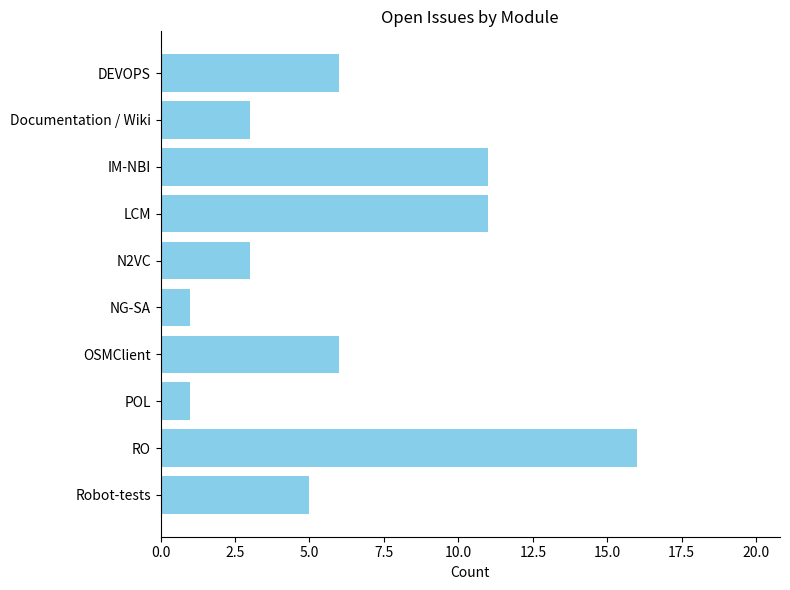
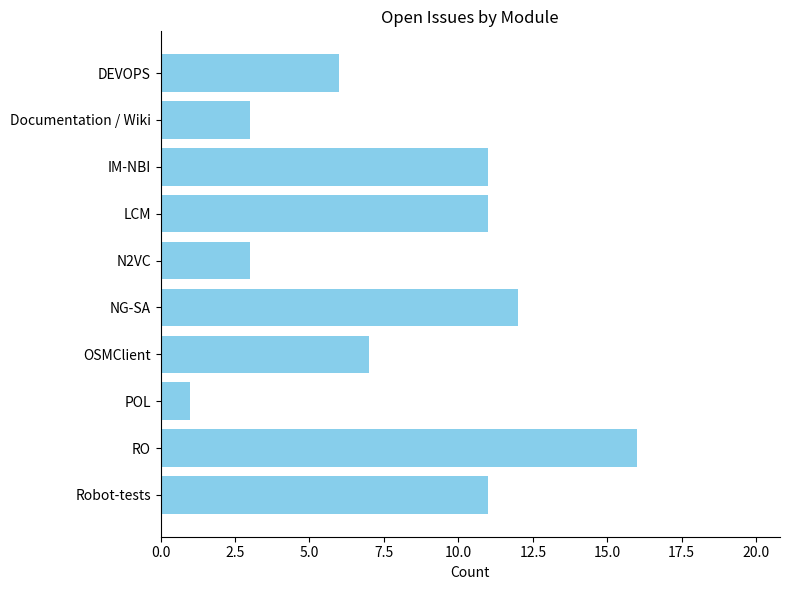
NG-SA: 1 -> 12
OSMClient: 6 -> 7
Robot-tests: 5 -> 11
